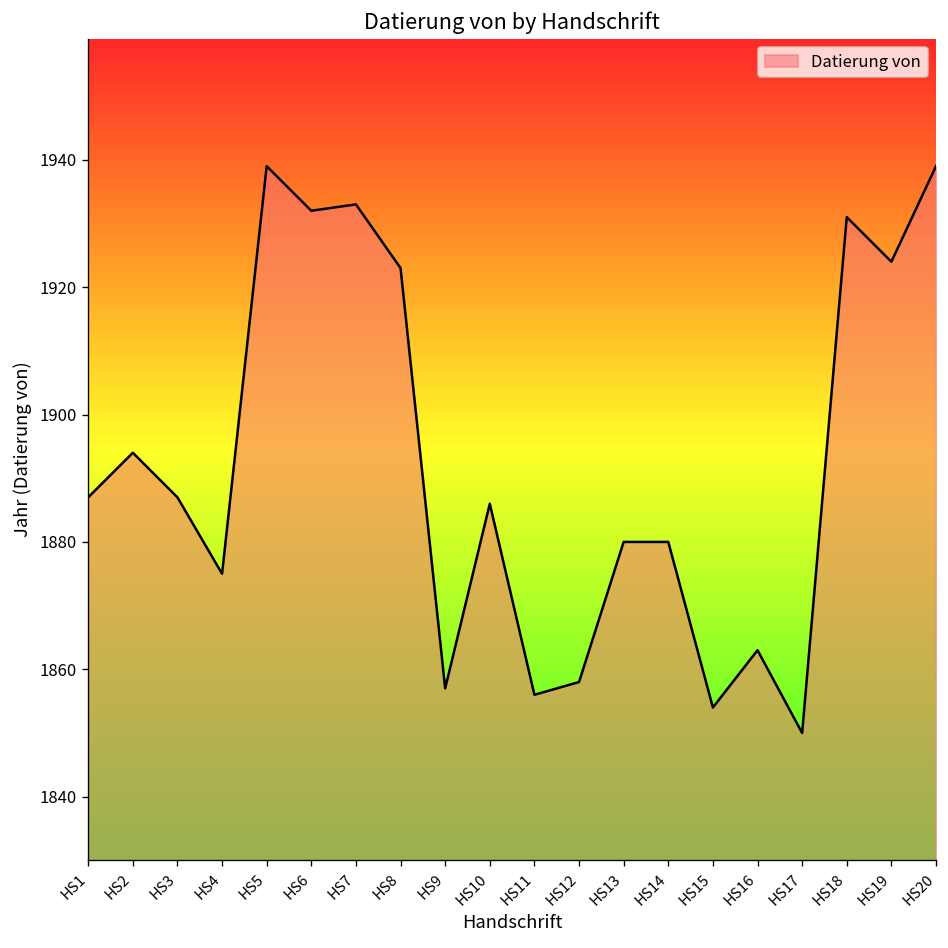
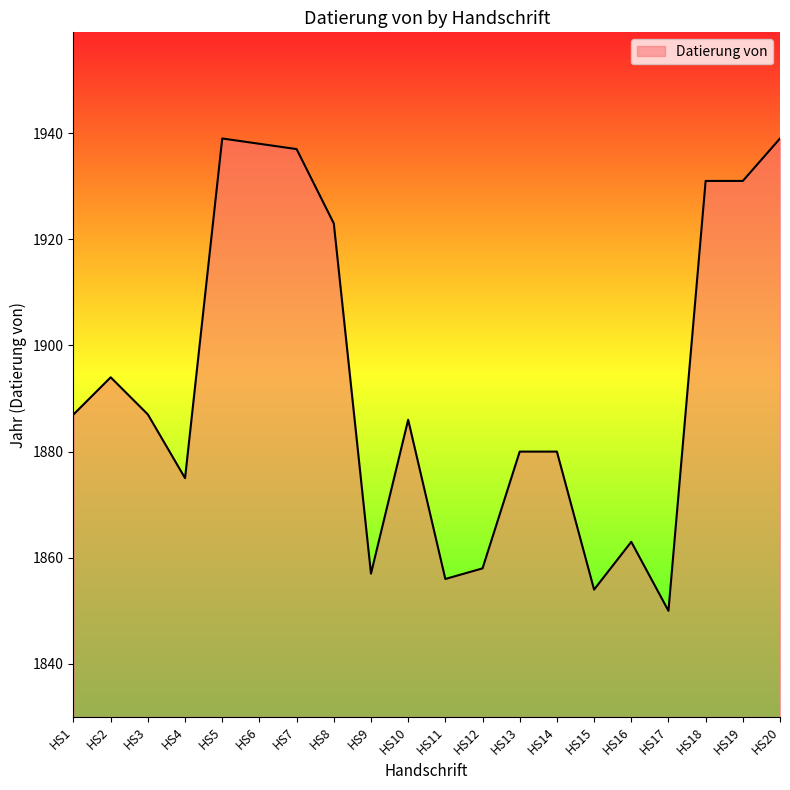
HS6: 1932 -> 1938
HS7: 1933 -> 1937
HS19: 1924 -> 1931
